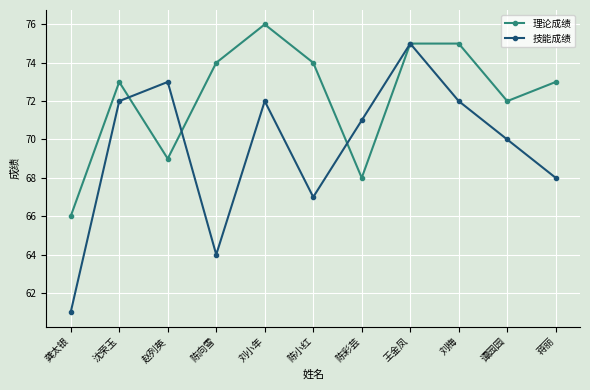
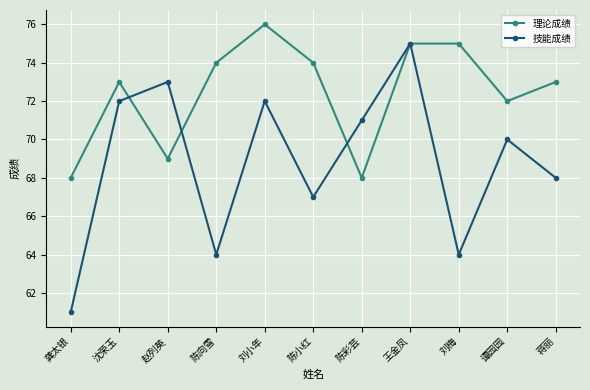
理论成绩, 龚太银: 66 -> 68
技能成绩, 刘梅: 72 -> 64
